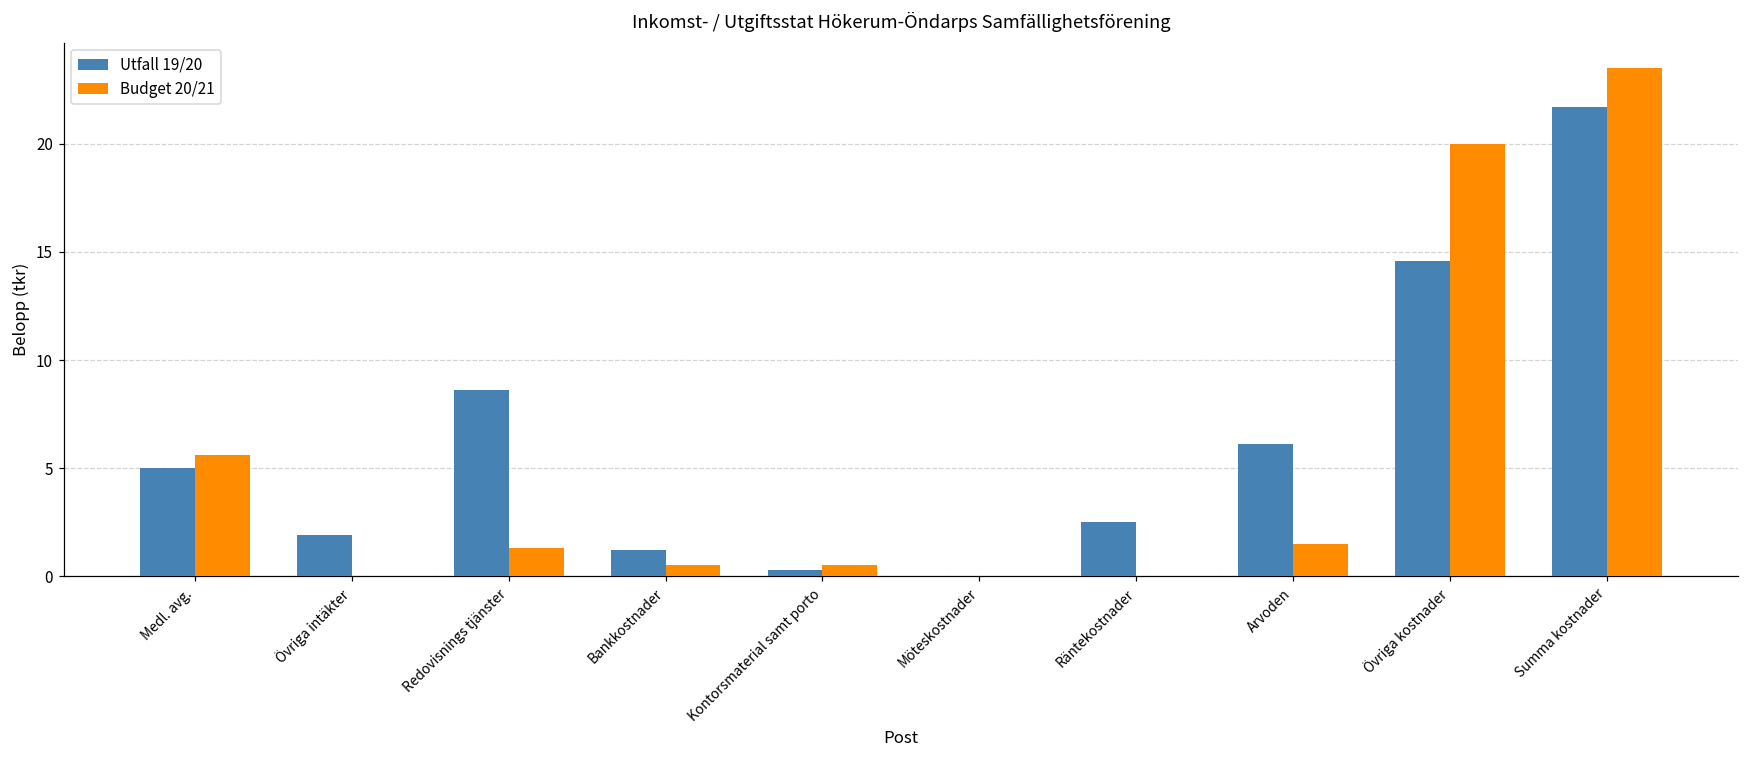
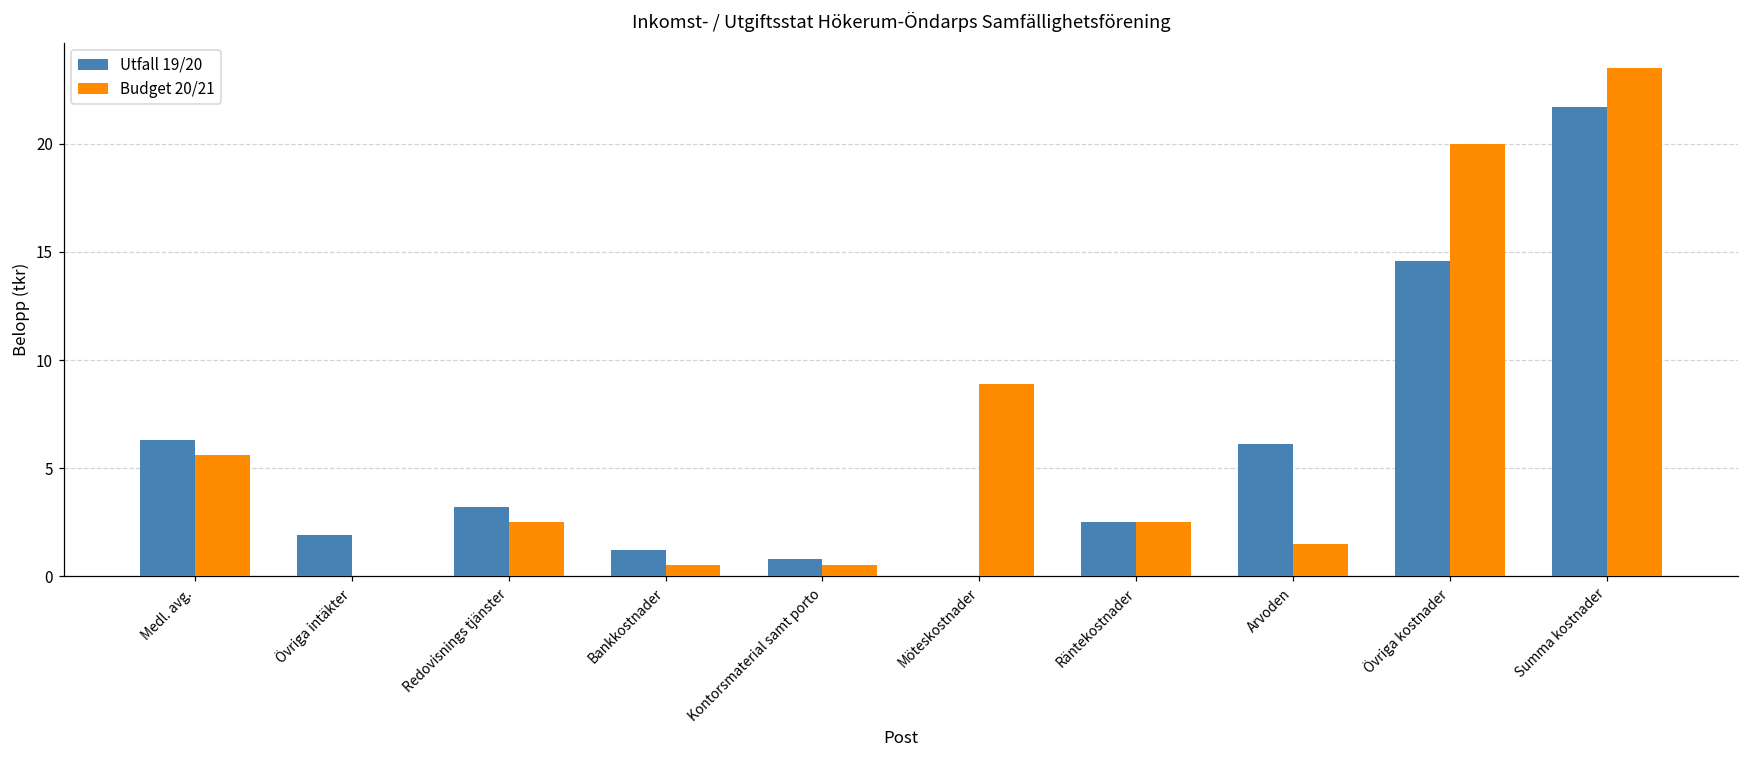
Utfall 19/20, Medl. avg.: 5.0 -> 6.3
Utfall 19/20, Redovisnings tjänster: 8.6 -> 3.2
Budget 20/21, Redovisnings tjänster: 1.3 -> 2.5
Utfall 19/20, Kontorsmaterial samt porto: 0.3 -> 0.8
Budget 20/21, Möteskostnader: 0.0 -> 8.9
Budget 20/21, Räntekostnader: 0.0 -> 2.5
